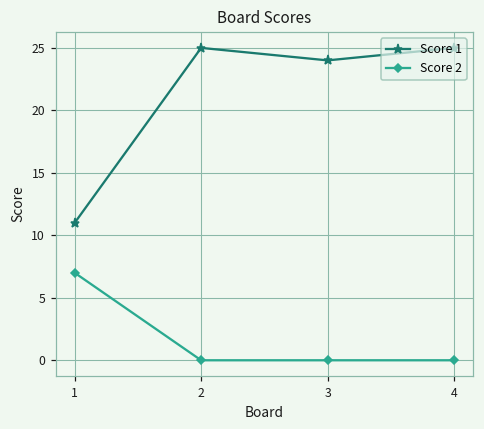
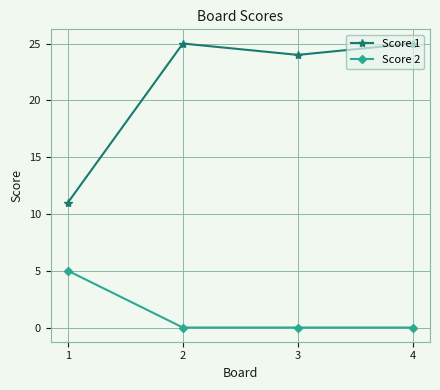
Score 2, 1: 7 -> 5
